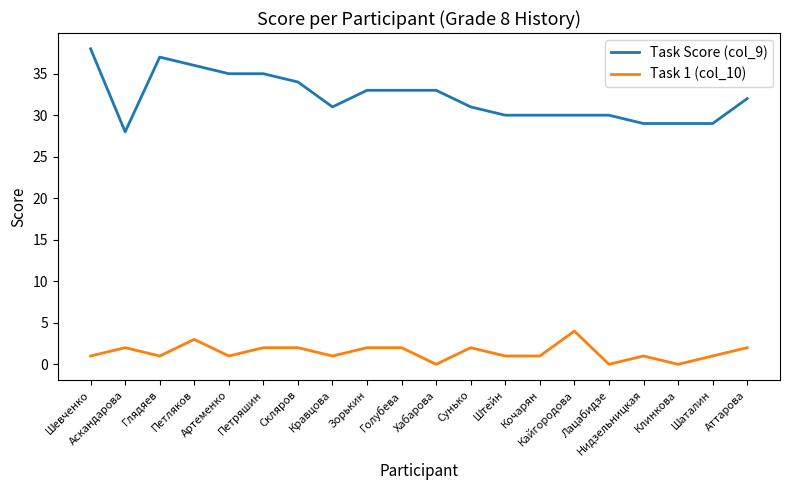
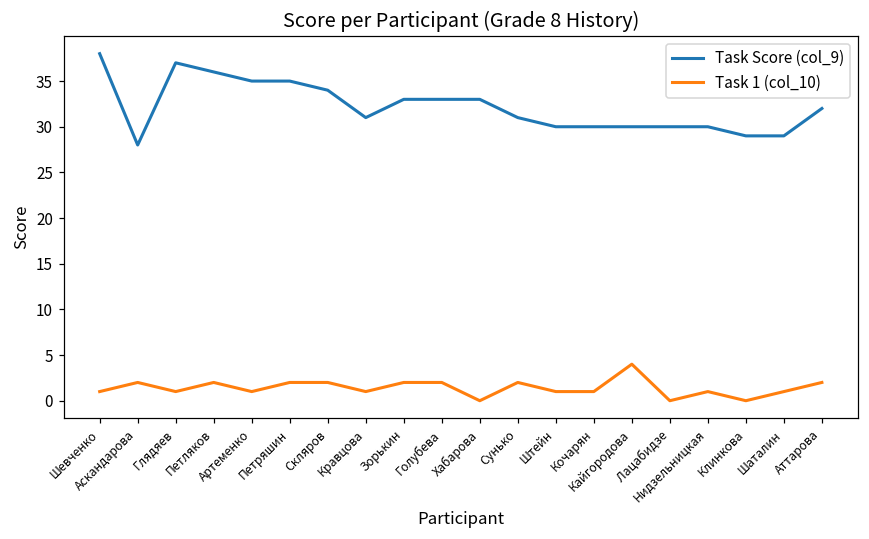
Task 1 (col_10), Петляков: 3 -> 2
Task Score (col_9), Нидзельницкая: 29 -> 30
